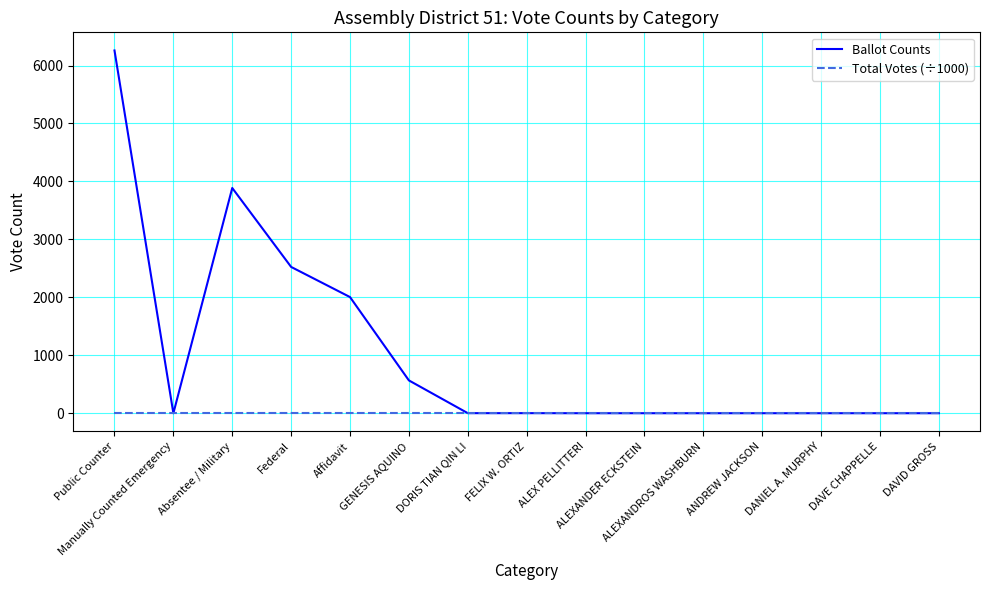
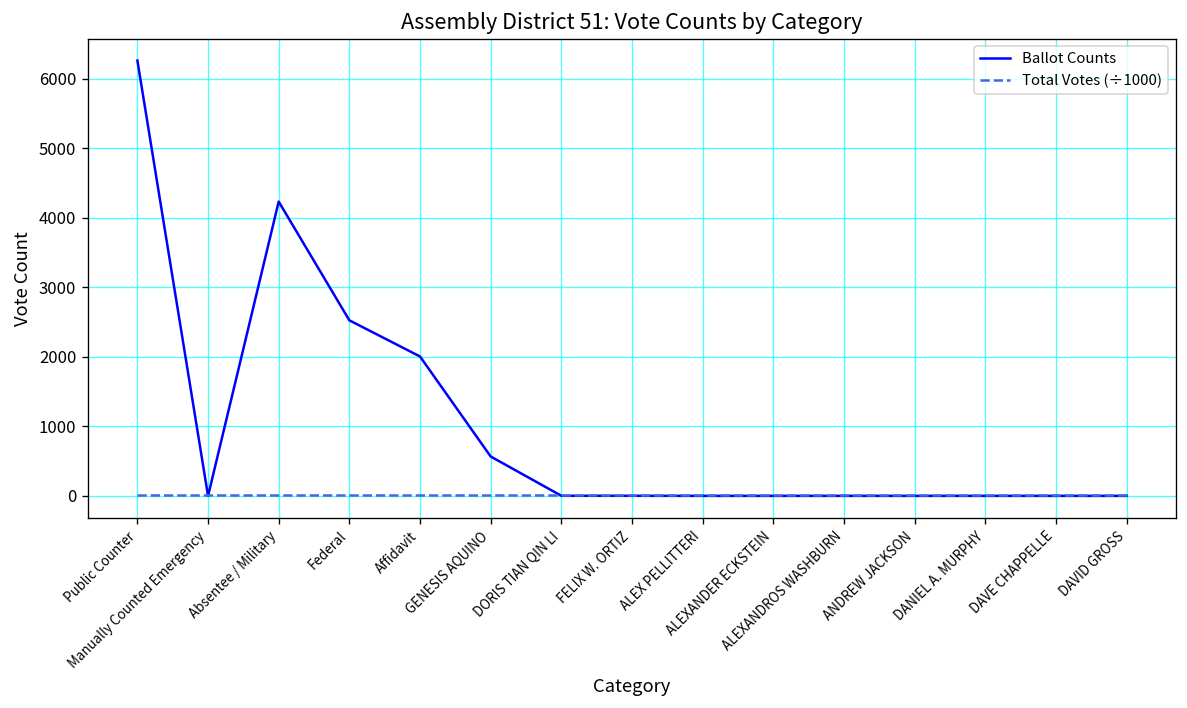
Ballot Counts, Absentee / Military: 3900 -> 4200
